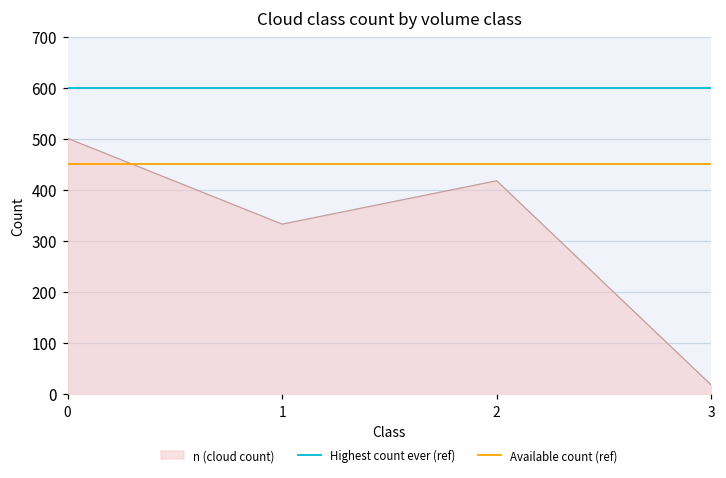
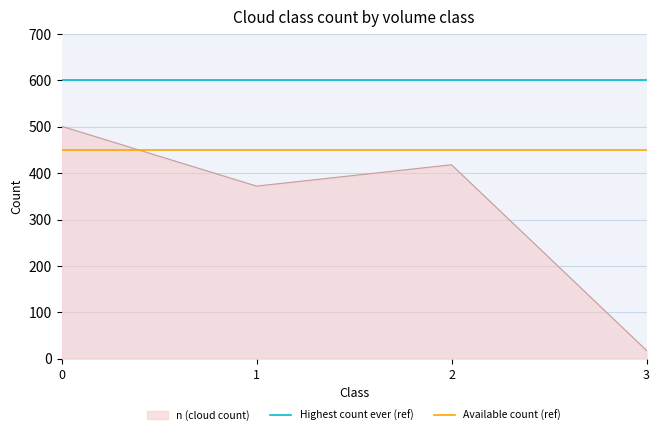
1: 330 -> 370
